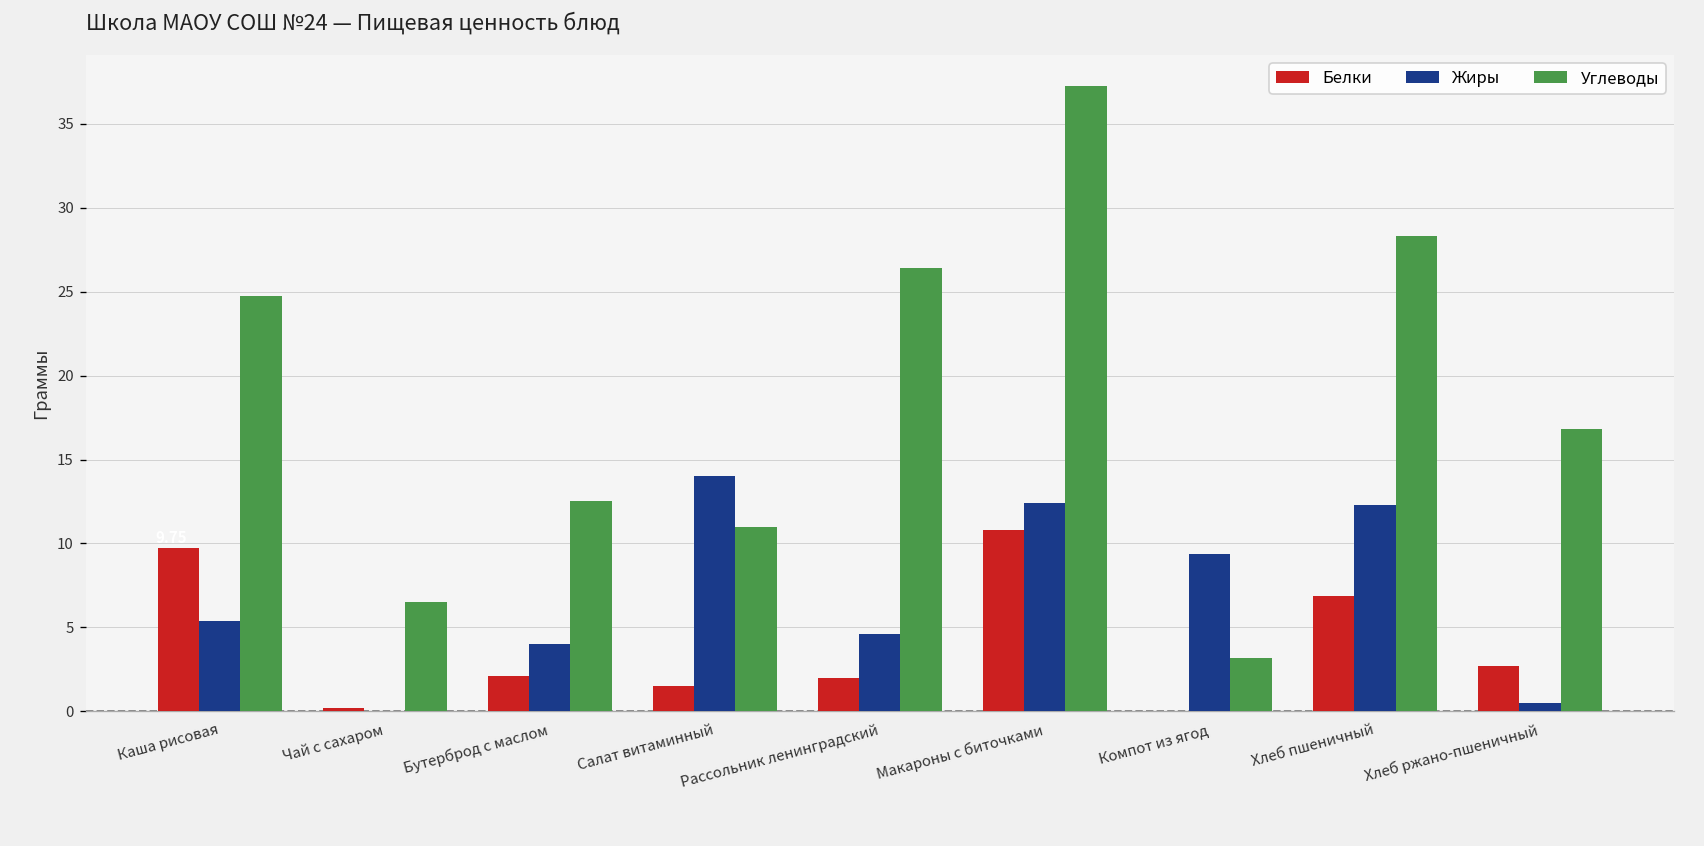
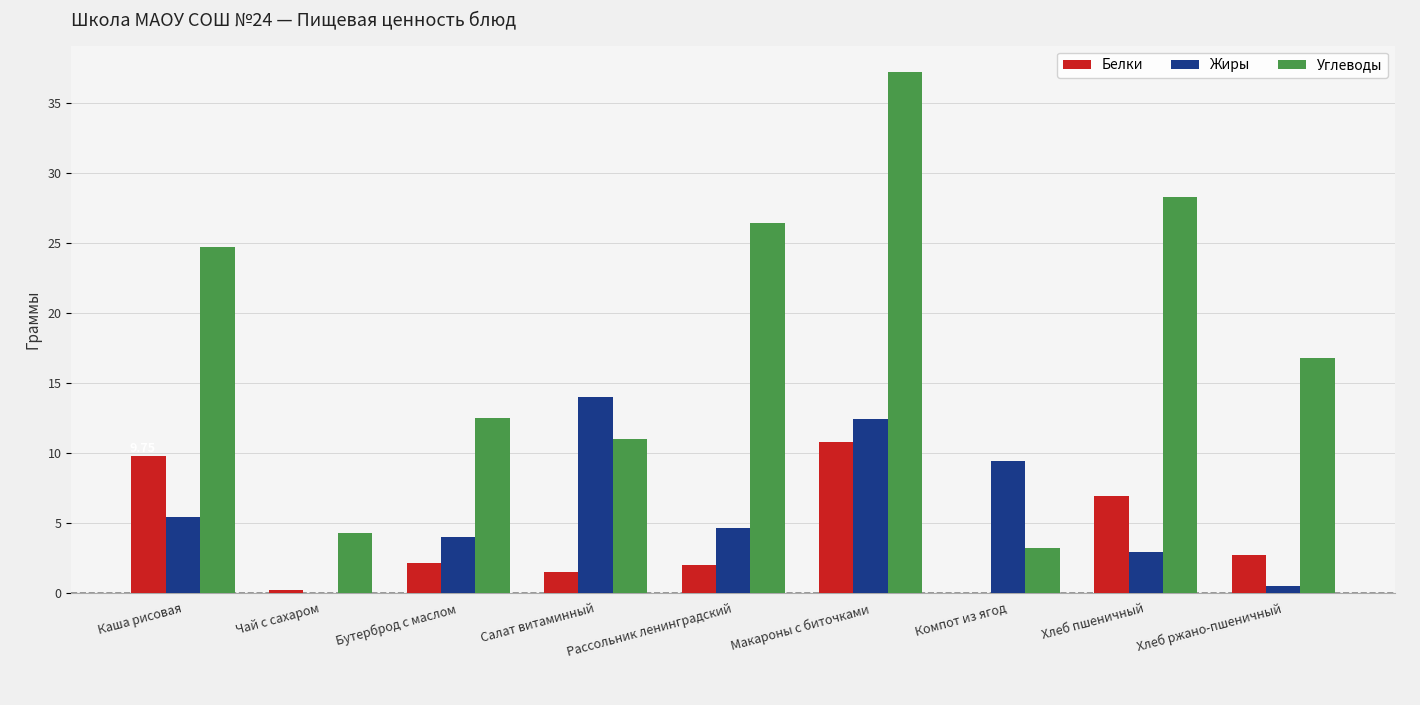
Углеводы, Чай с сахаром: 6.5 -> 4.3
Жиры, Хлеб пшеничный: 12.3 -> 2.9
